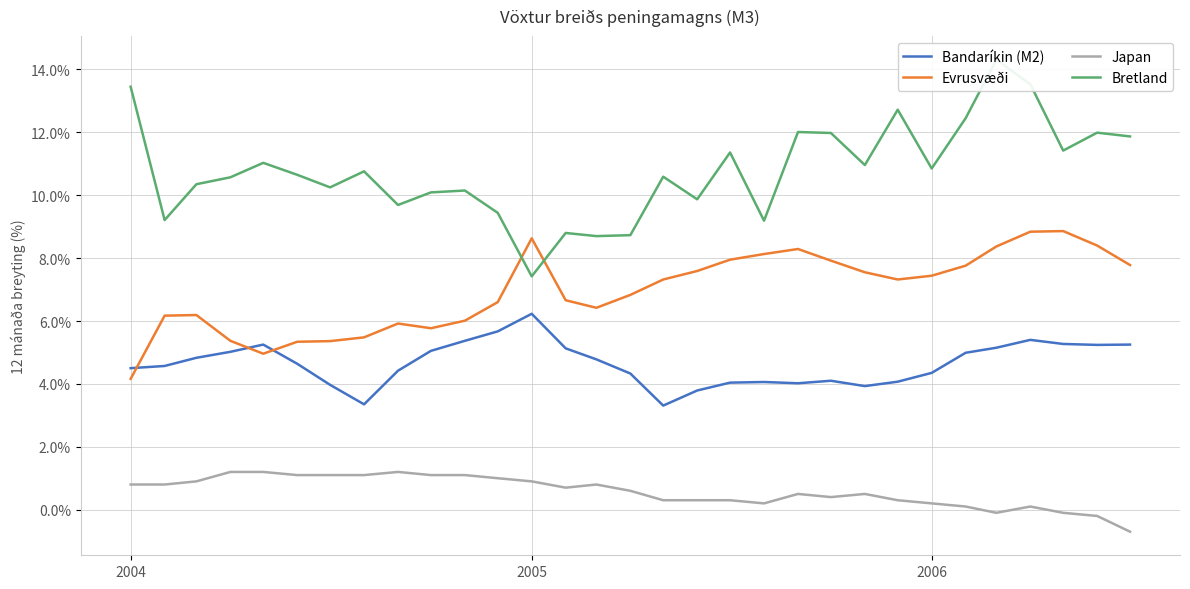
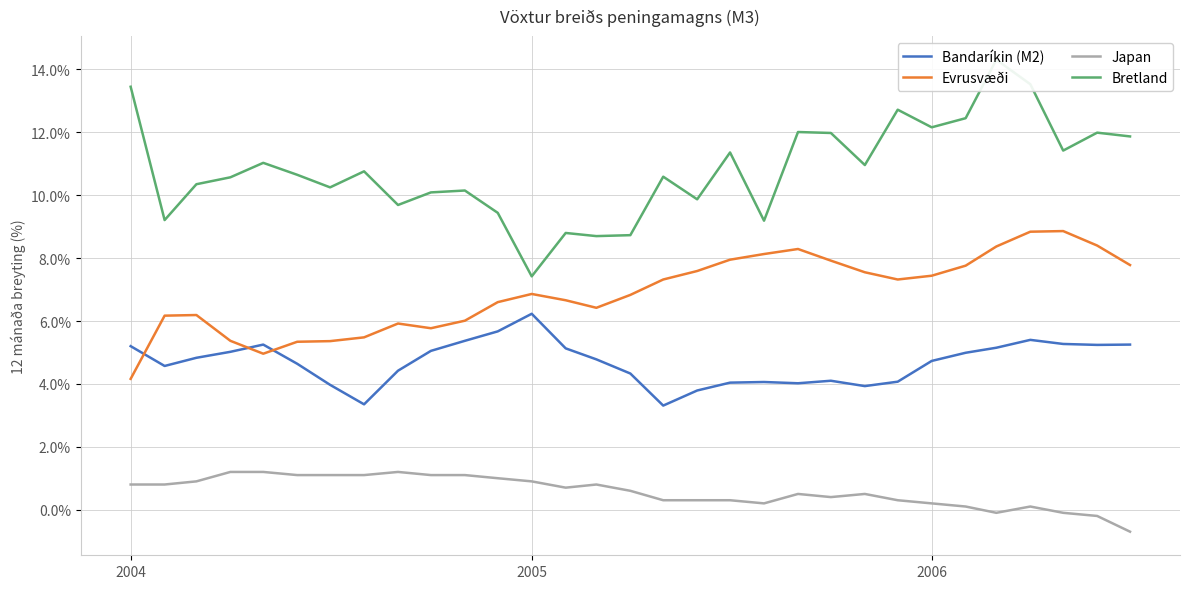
Bandaríkin (M2), 2004: 4.5% -> 5.2%
Evrusvæði, 2005: 8.6% -> 6.9%
Bandaríkin (M2), 2006: 4.4% -> 4.7%
Bretland, 2006: 10.9% -> 12.2%
